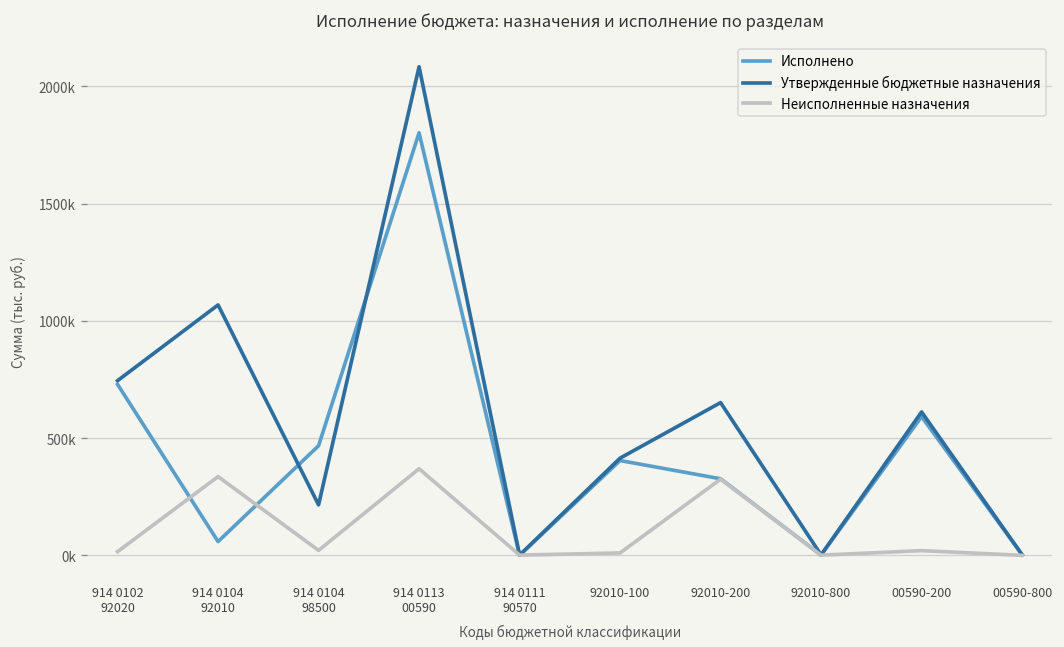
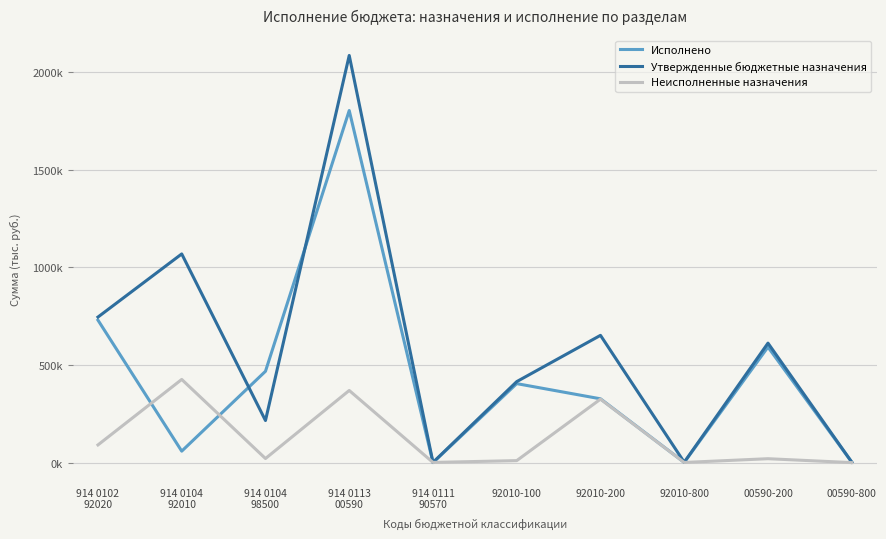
Неисполненные назначения, 914 0102 92020: 20000 -> 90000
Неисполненные назначения, 914 0104 92010: 340000 -> 430000
